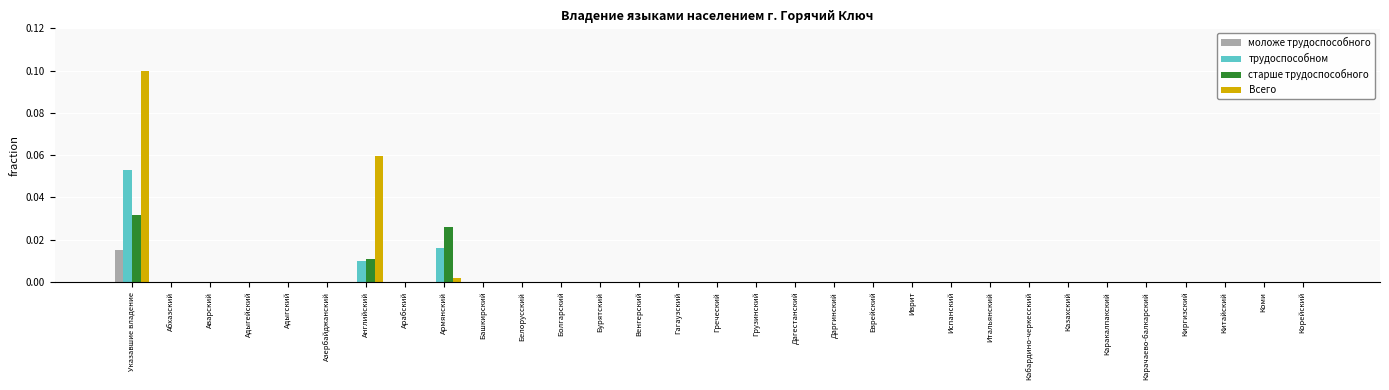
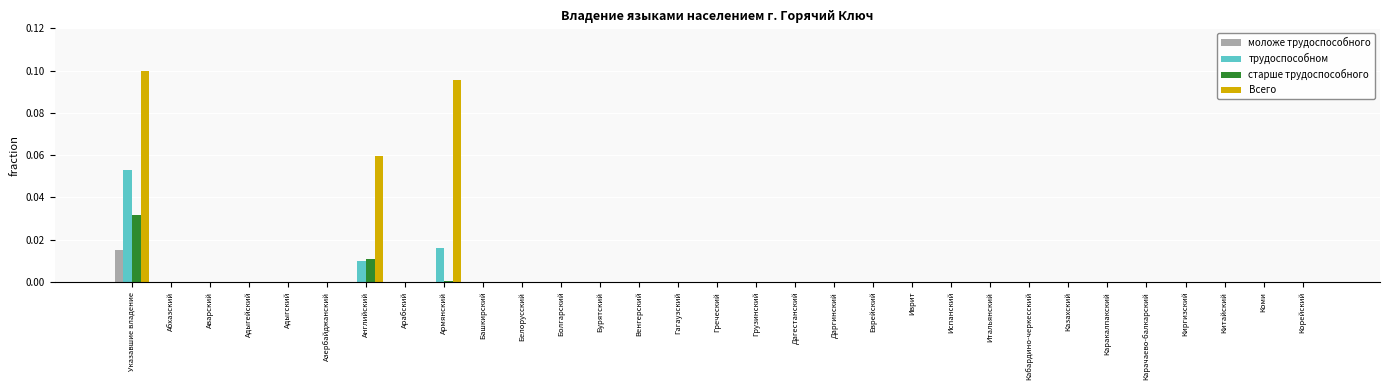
старше трудоспособного, Армянский: 0.026 -> 0.001
Всего, Армянский: 0.002 -> 0.096
